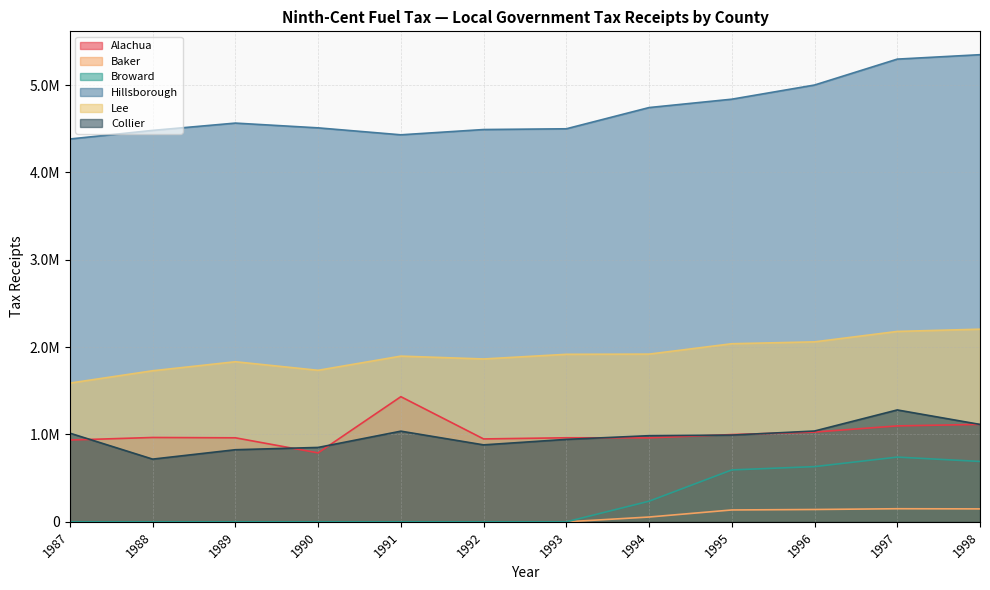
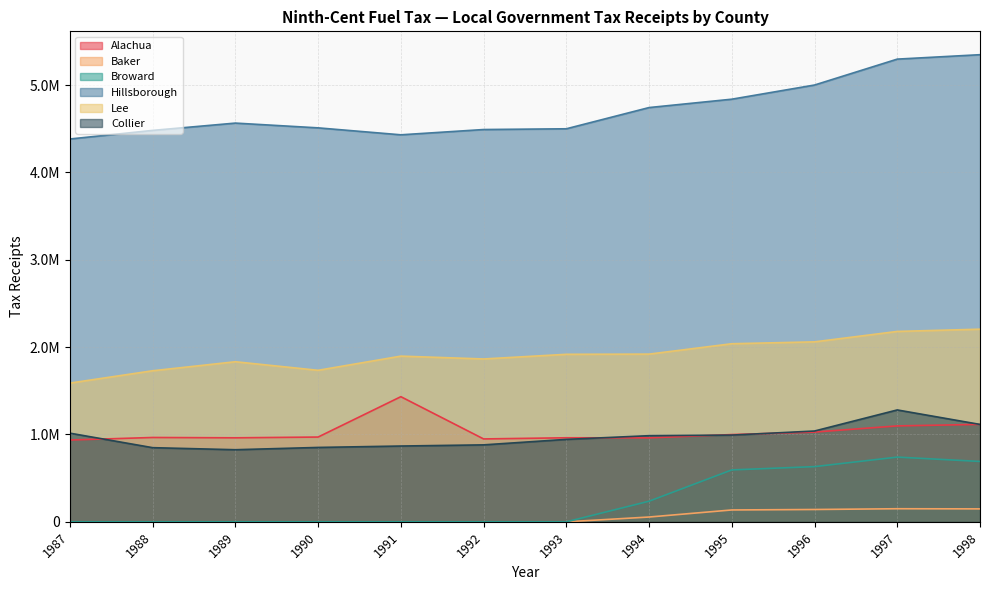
Collier, 1988: 700000 -> 800000
Alachua, 1990: 800000 -> 1000000
Collier, 1991: 1000000 -> 900000
